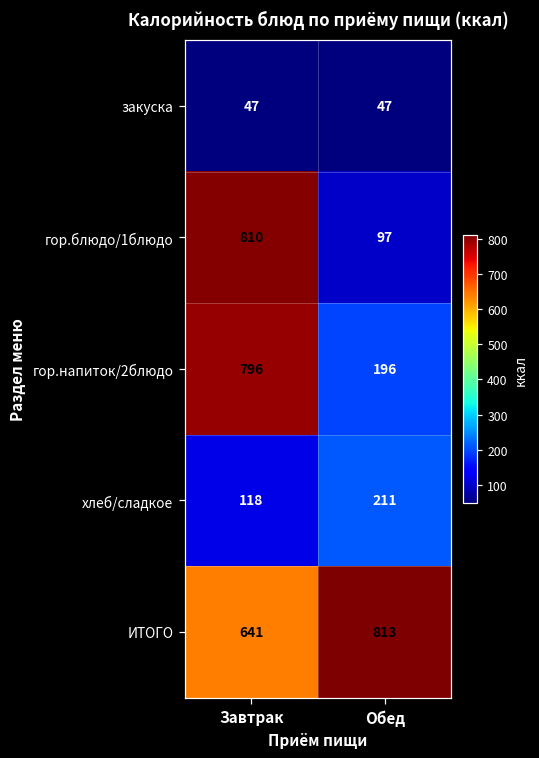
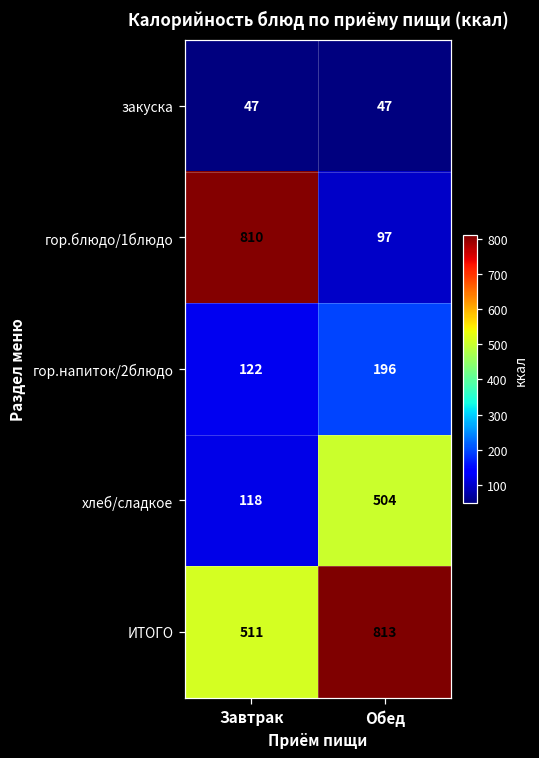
гор.напиток/2блюдо, Завтрак: 796 -> 122
хлеб/сладкое, Обед: 211 -> 504
ИТОГО, Завтрак: 641 -> 511
